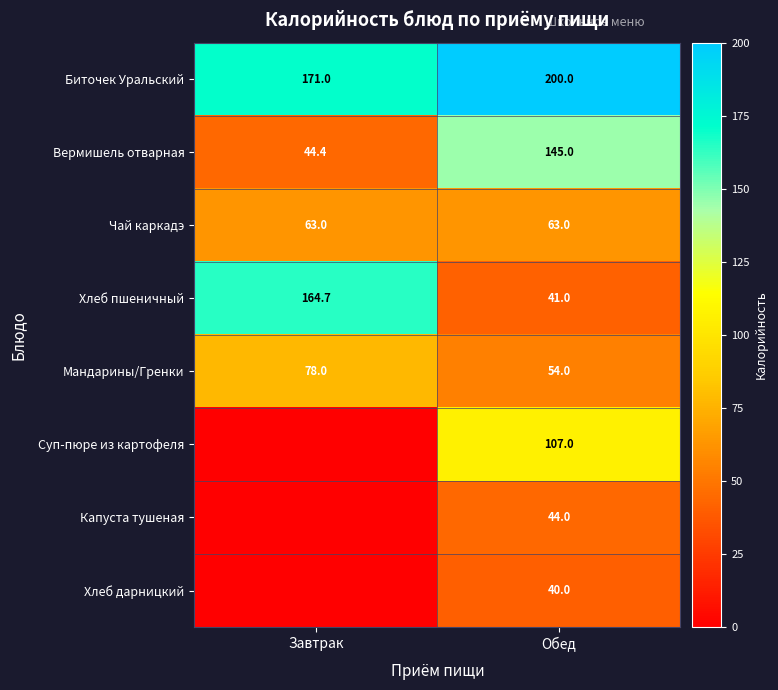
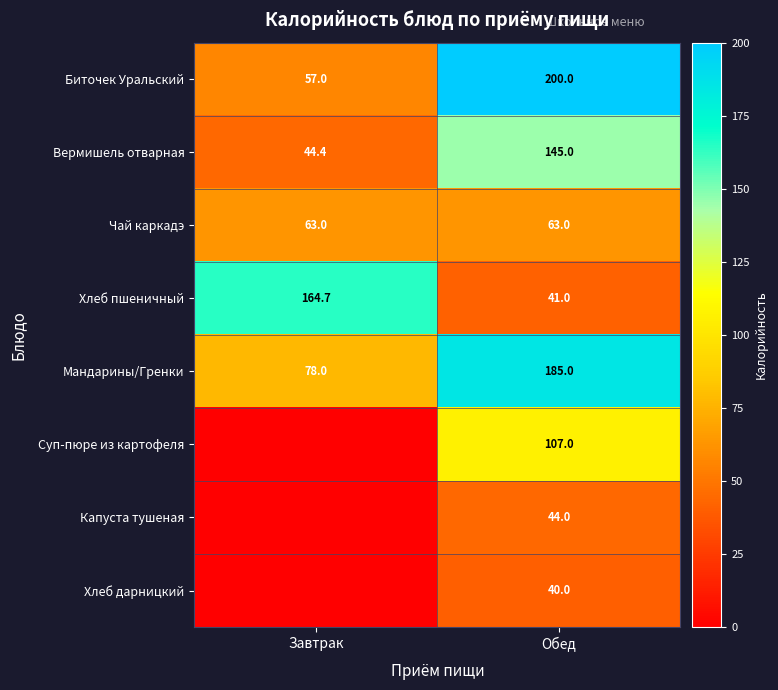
Биточек Уральский, Завтрак: 171.0 -> 57.0
Мандарины/Гренки, Обед: 54.0 -> 185.0
